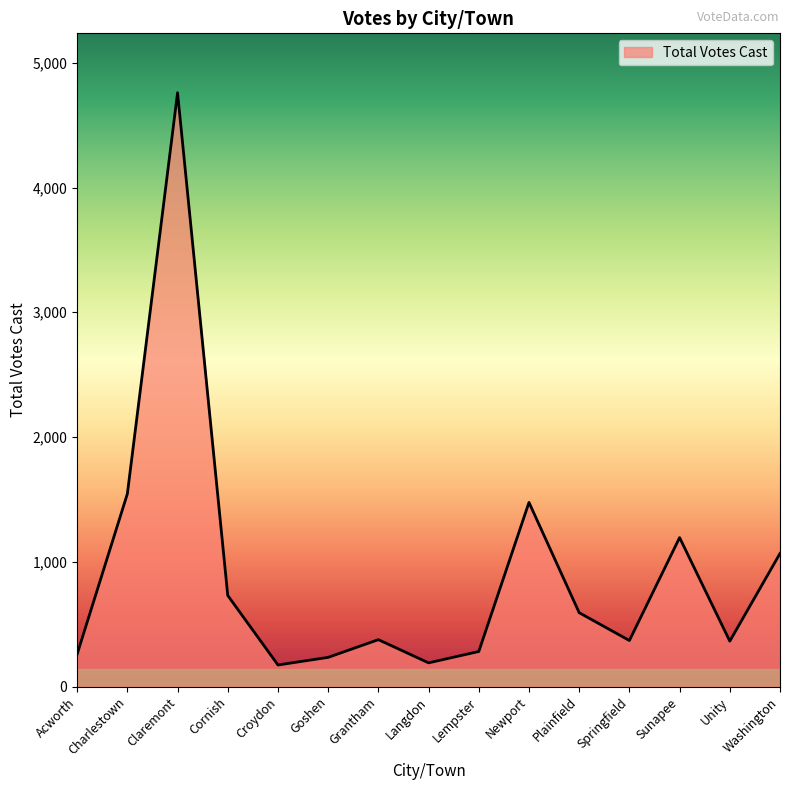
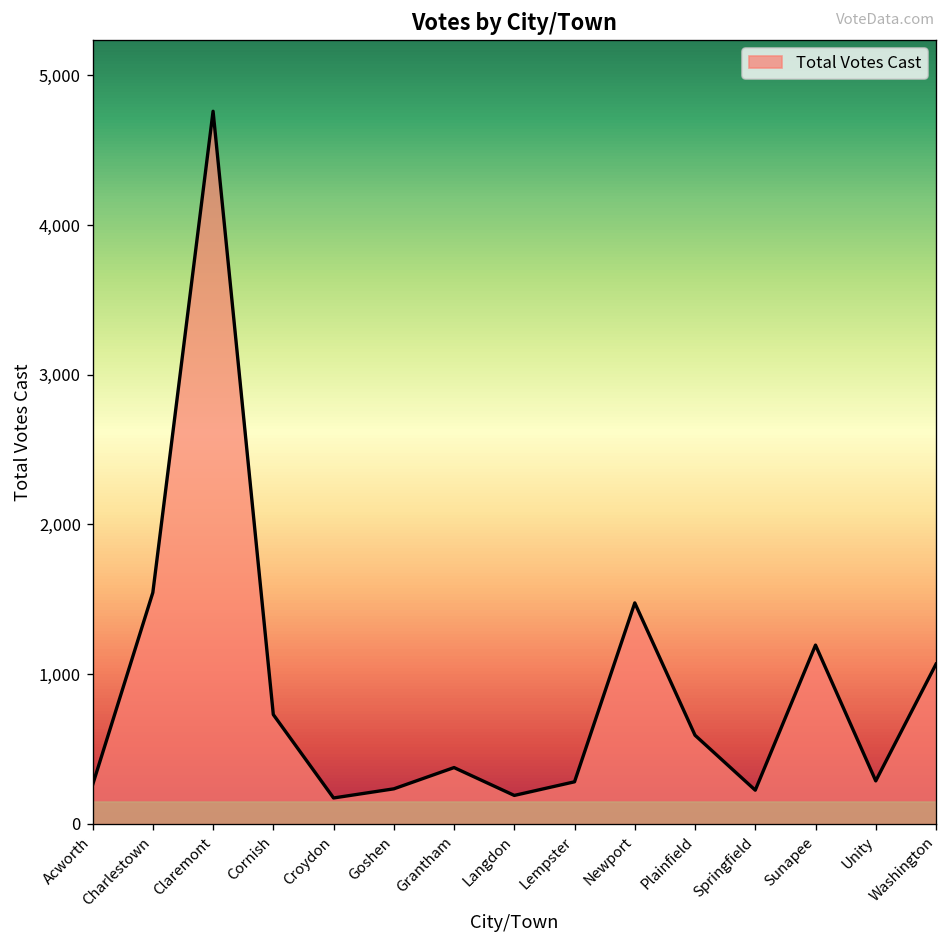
Springfield: 370 -> 230
Unity: 360 -> 290
